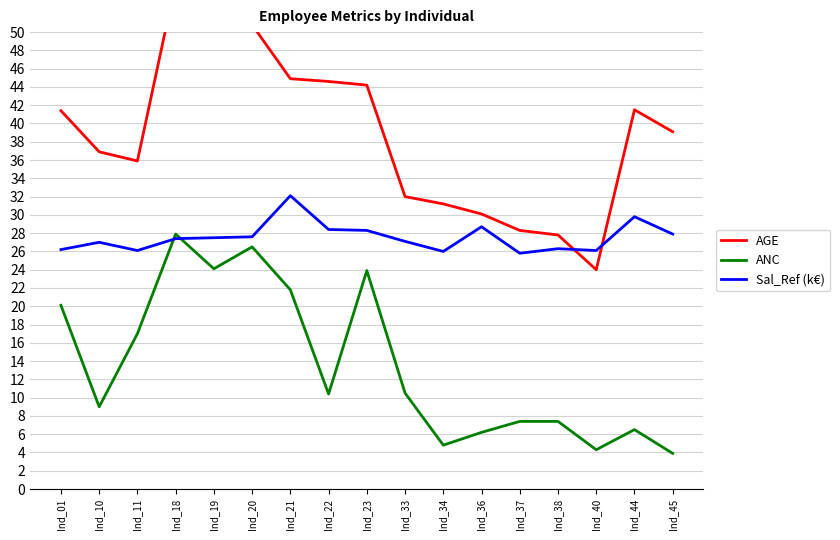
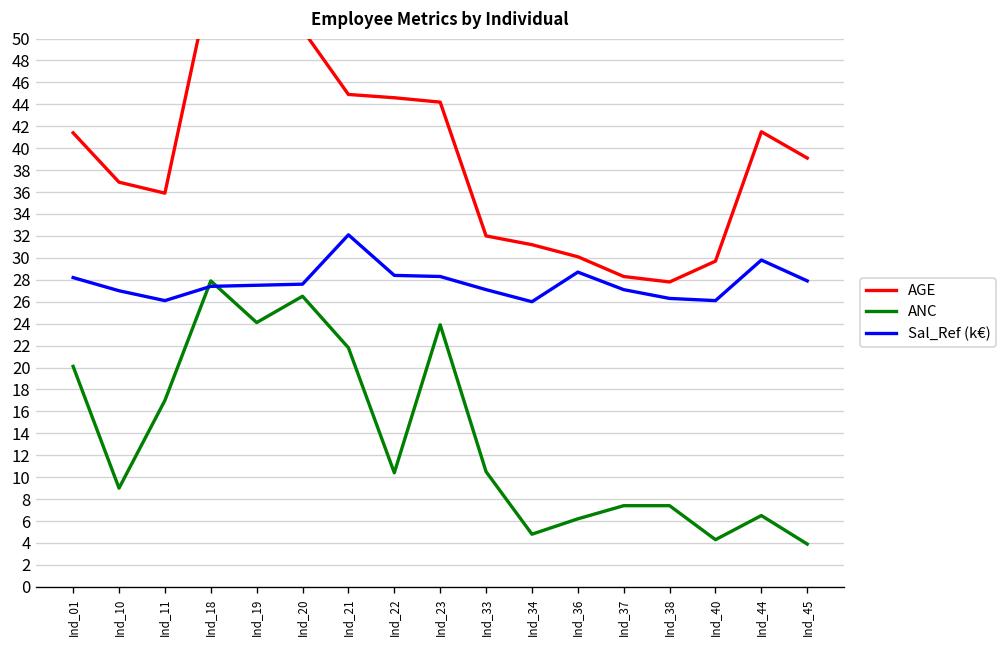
Sal_Ref (k€), Ind_01: 26 -> 28
Sal_Ref (k€), Ind_37: 26 -> 27
AGE, Ind_40: 24 -> 30
